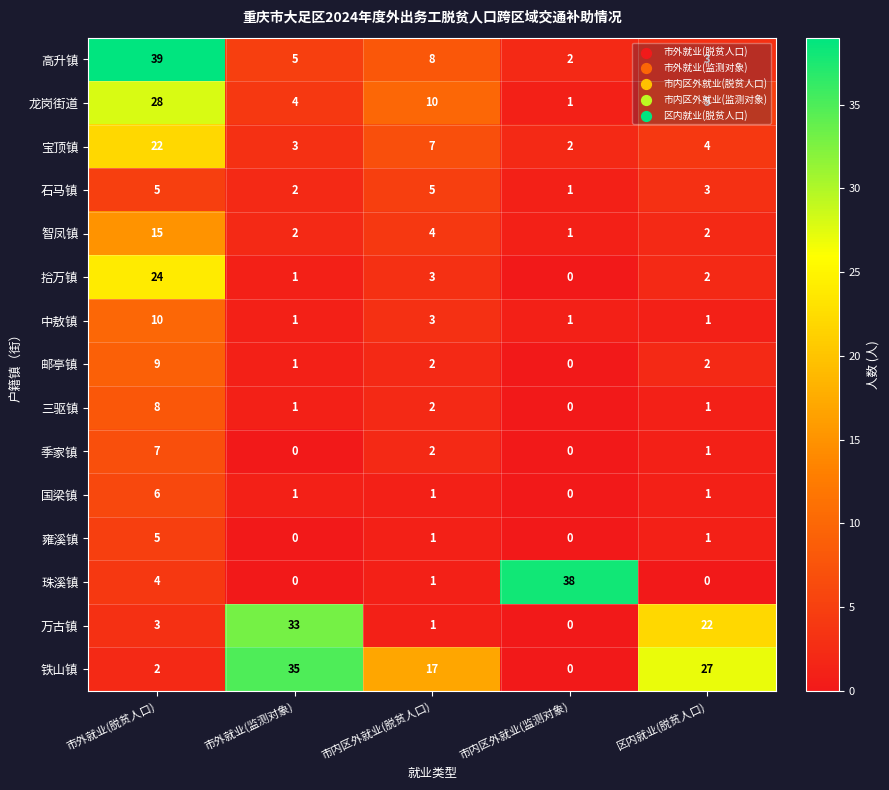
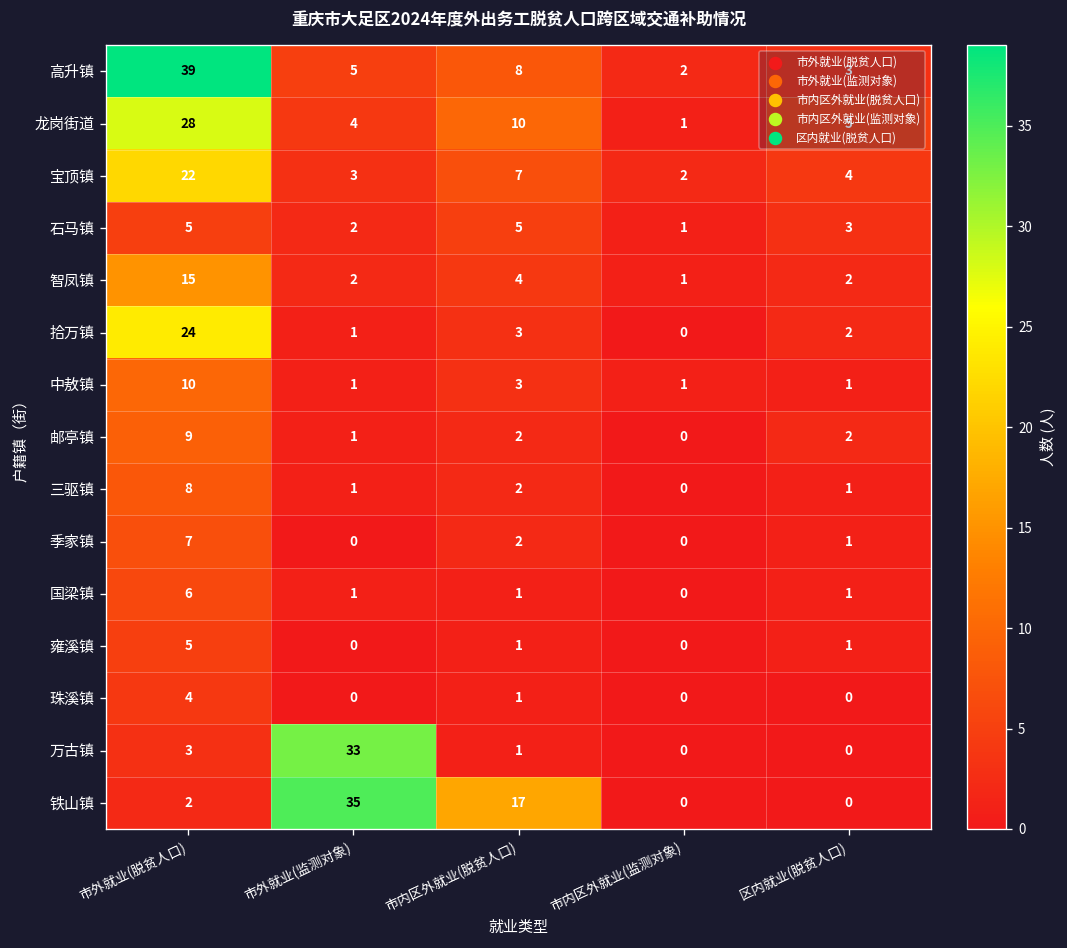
珠溪镇, 市内区外就业(监测对象): 38 -> 0
万古镇, 区内就业(脱贫人口): 22 -> 0
铁山镇, 区内就业(脱贫人口): 27 -> 0
